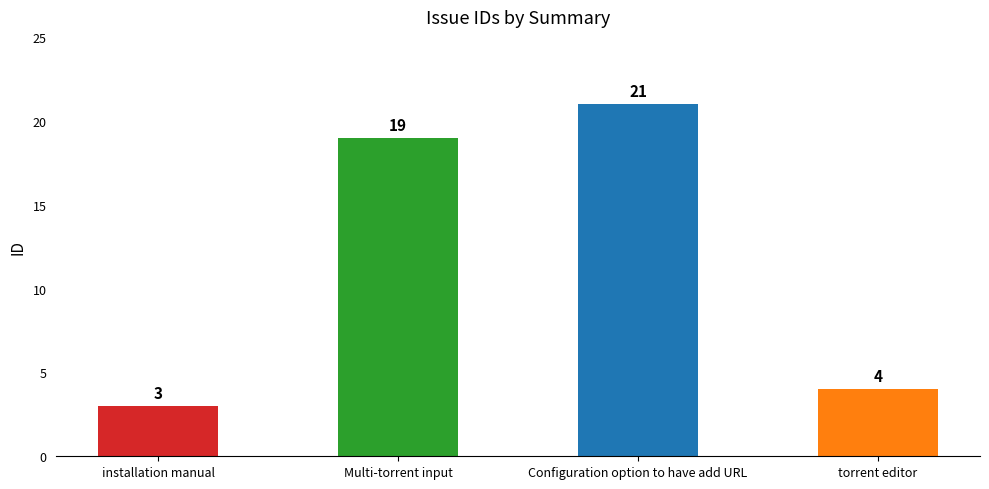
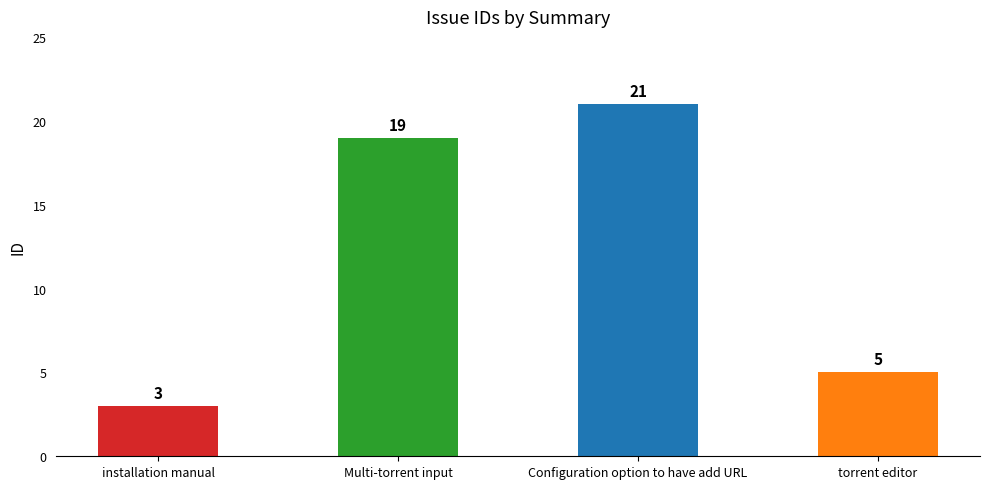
torrent editor: 4 -> 5
